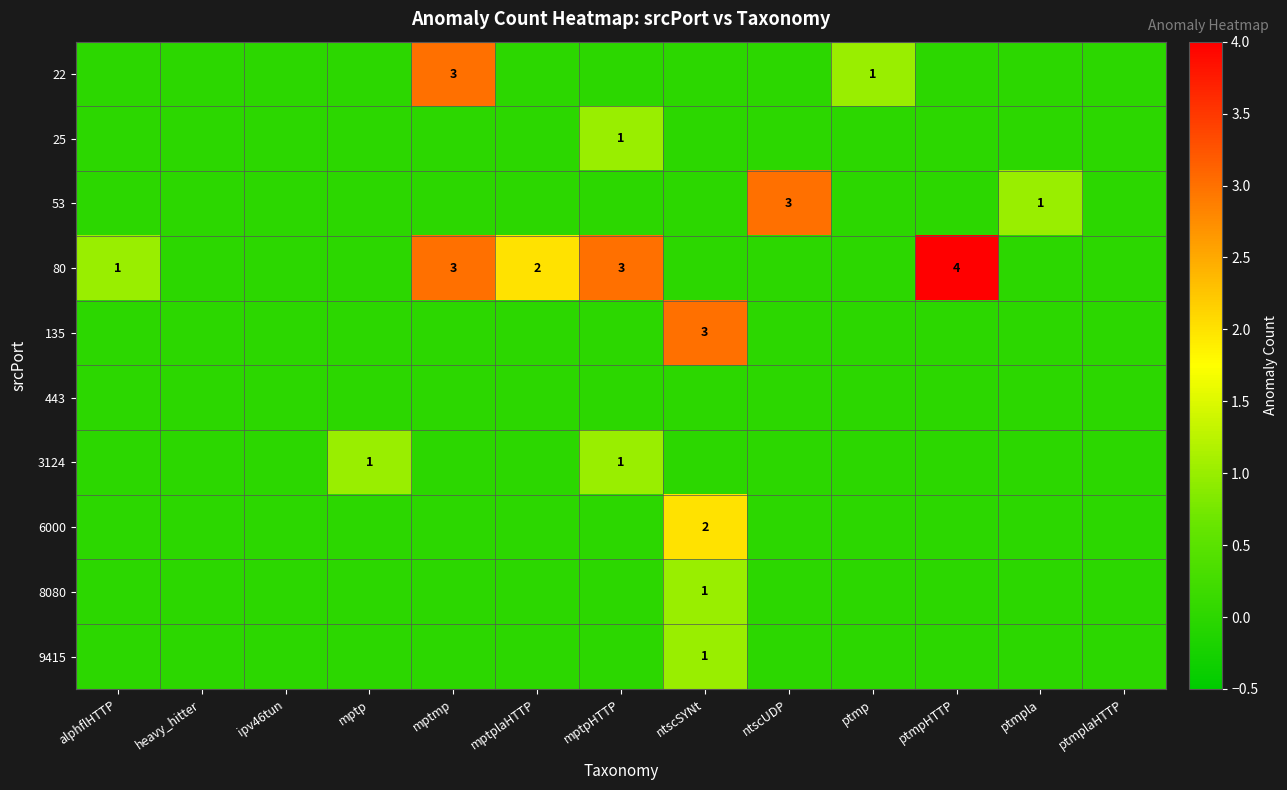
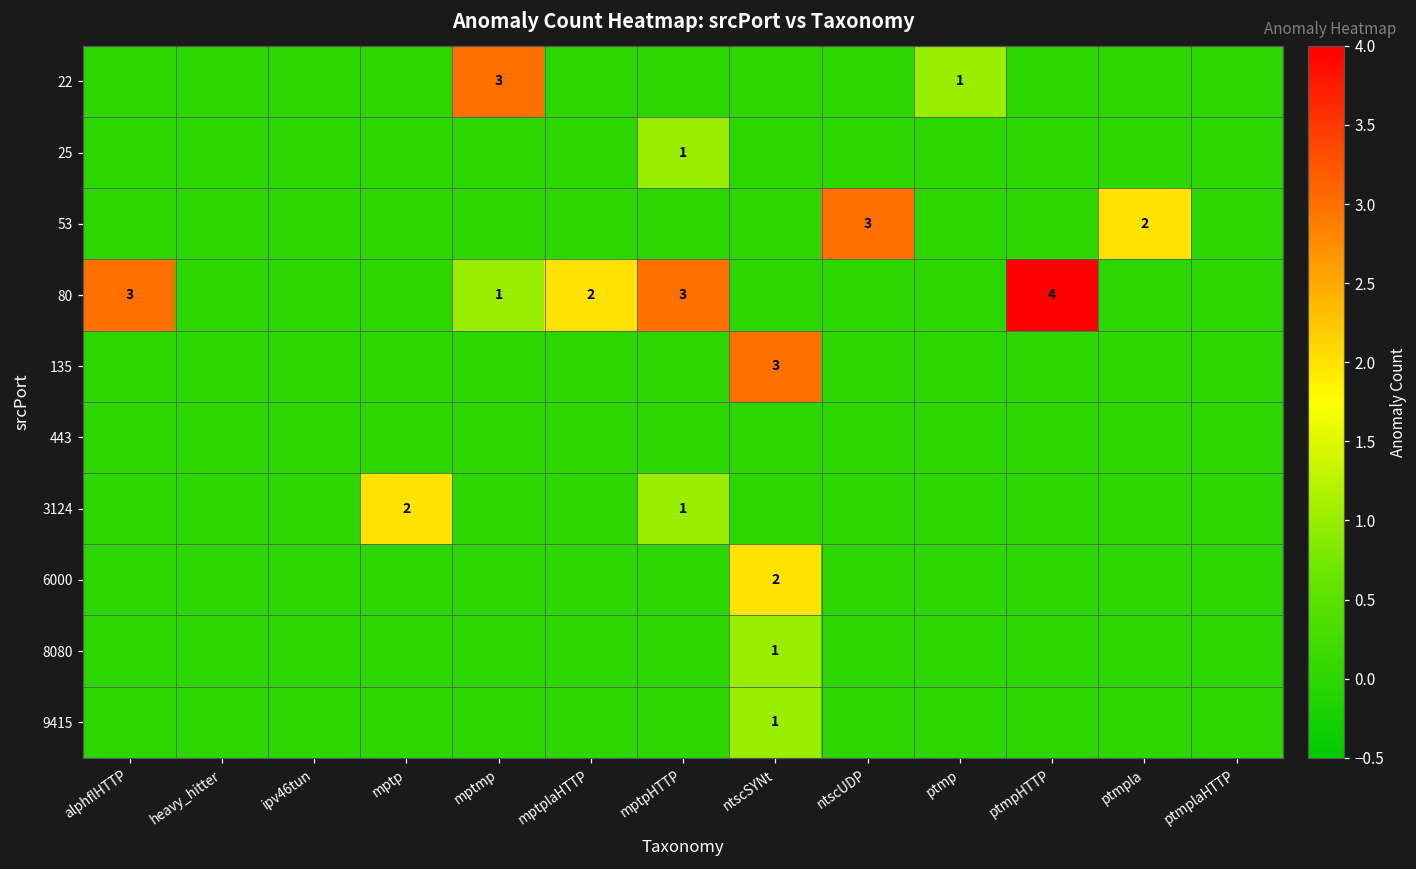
53, ptmpla: 1 -> 2
80, alphflHTTP: 1 -> 3
80, mptmp: 3 -> 1
3124, mptp: 1 -> 2
